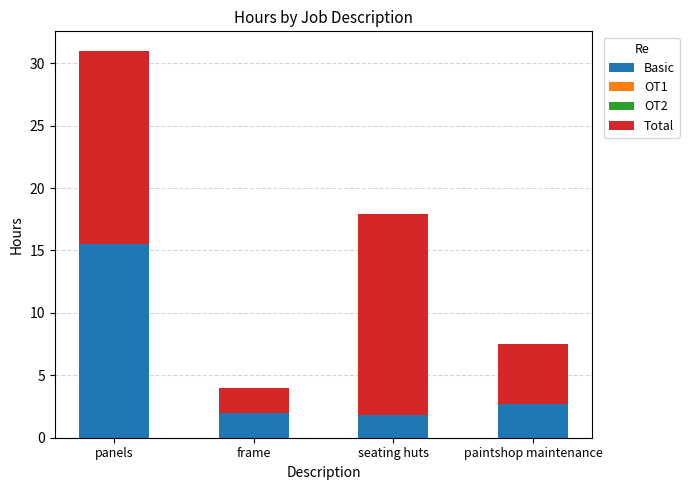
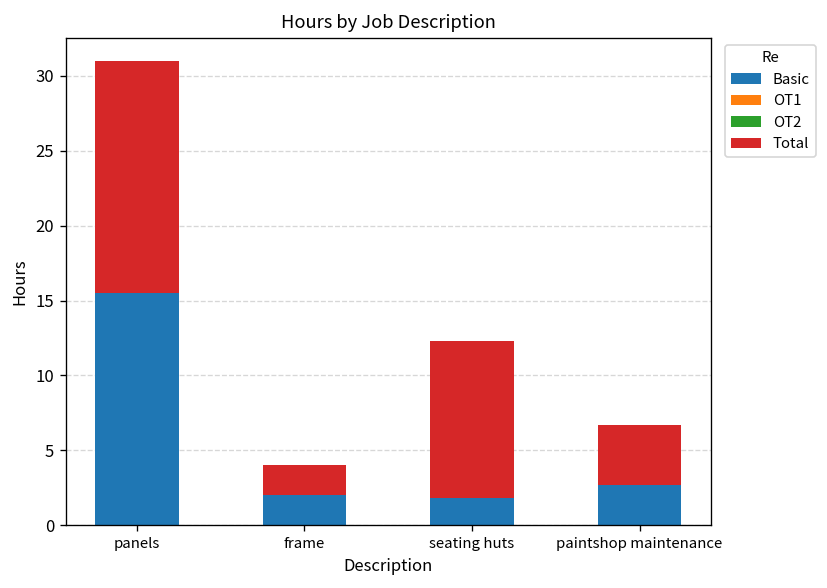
Total, seating huts: 16.1 -> 10.5
Total, paintshop maintenance: 4.8 -> 4.0
